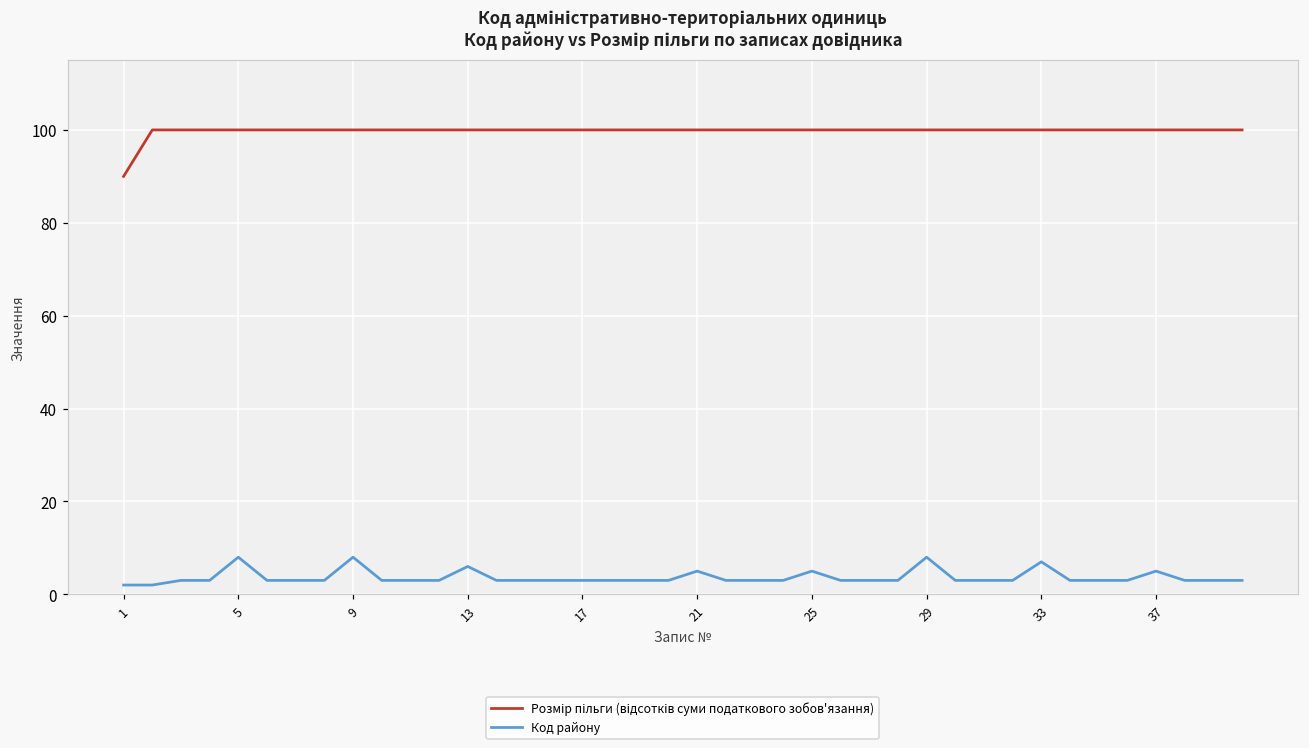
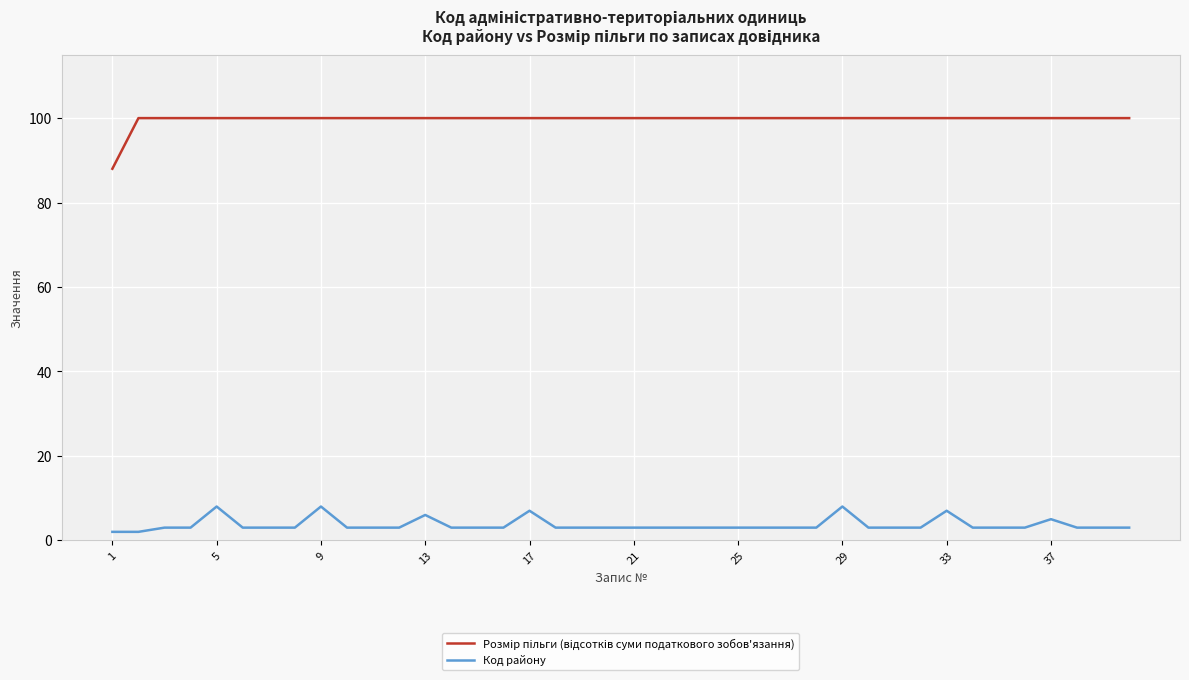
Розмір пільги (відсотків суми податкового зобов'язання), 1: 90 -> 88
Код району, 17: 3 -> 7
Код району, 21: 5 -> 3
Код району, 25: 5 -> 3
